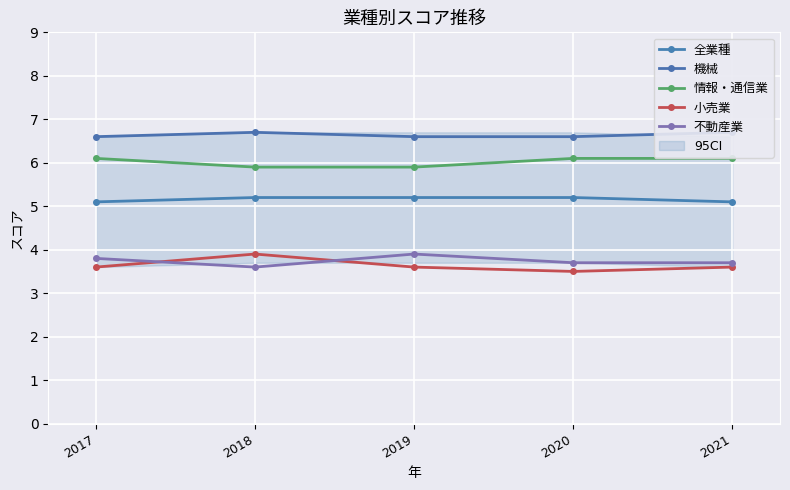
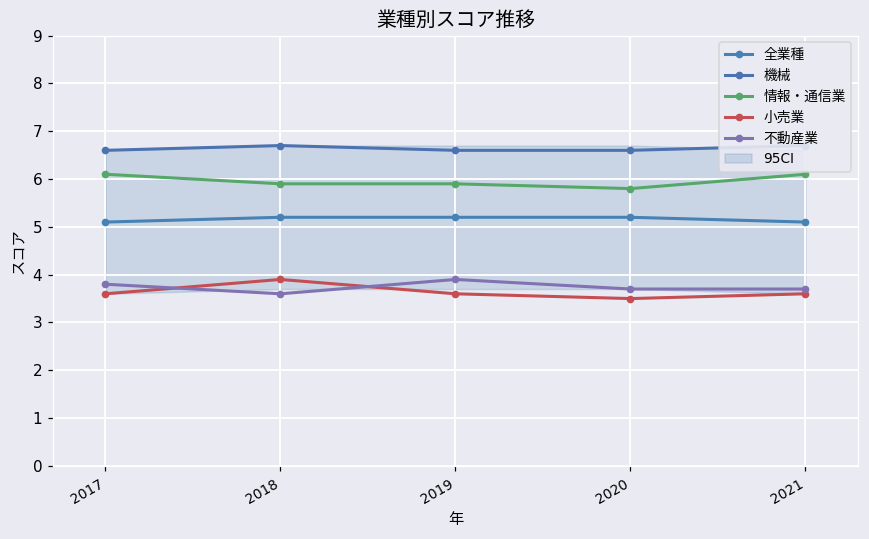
情報・通信業, 2020: 6.1 -> 5.8
